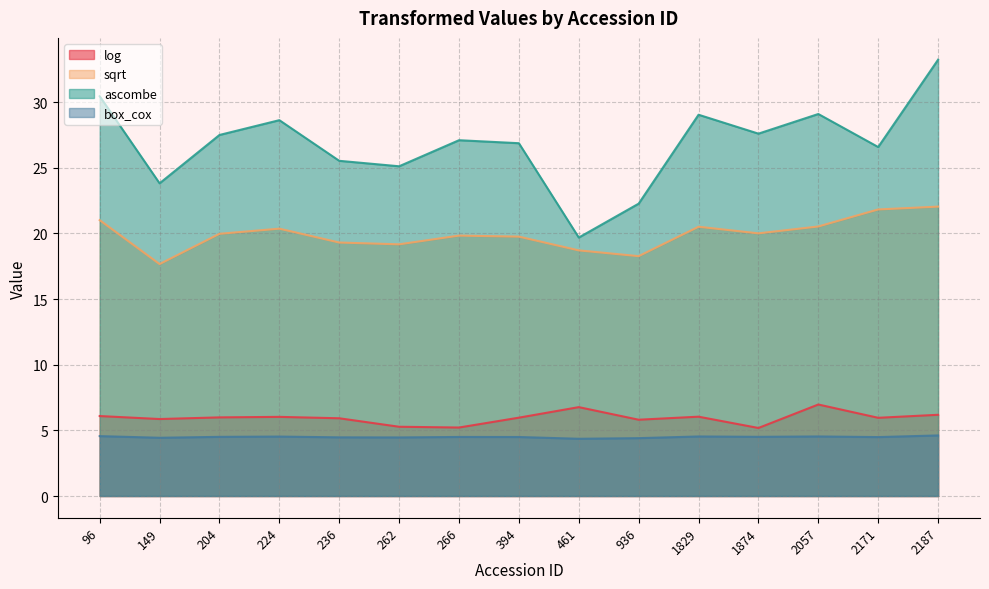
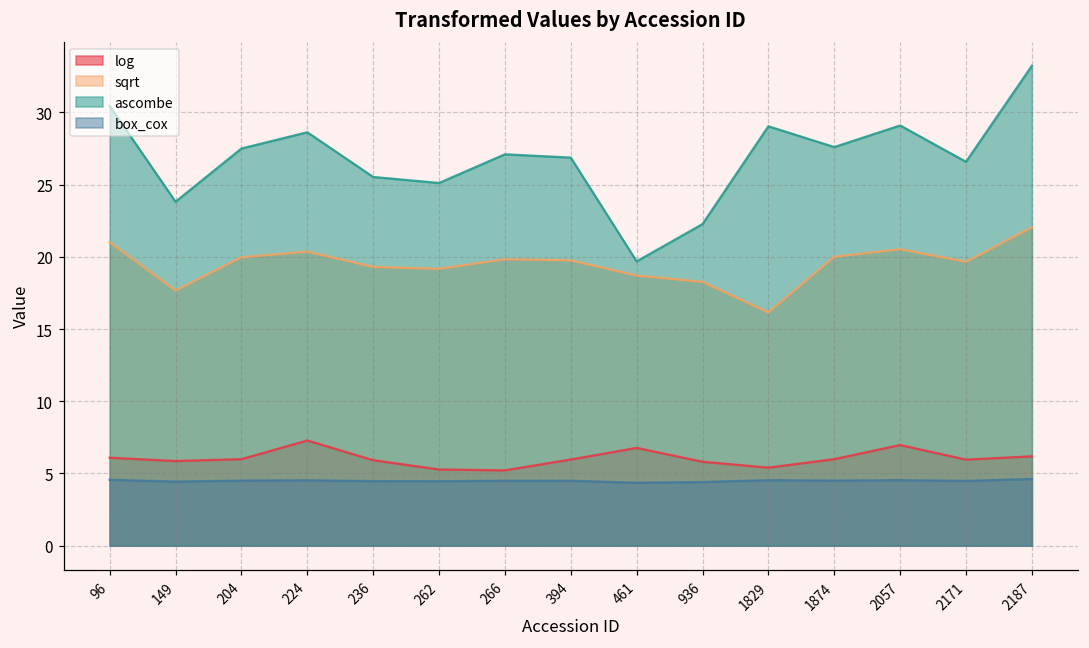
log, 224: 6.0 -> 7.3
log, 1829: 6.0 -> 5.4
sqrt, 1829: 20.5 -> 16.2
log, 1874: 5.2 -> 6.0
sqrt, 2171: 21.8 -> 19.7
